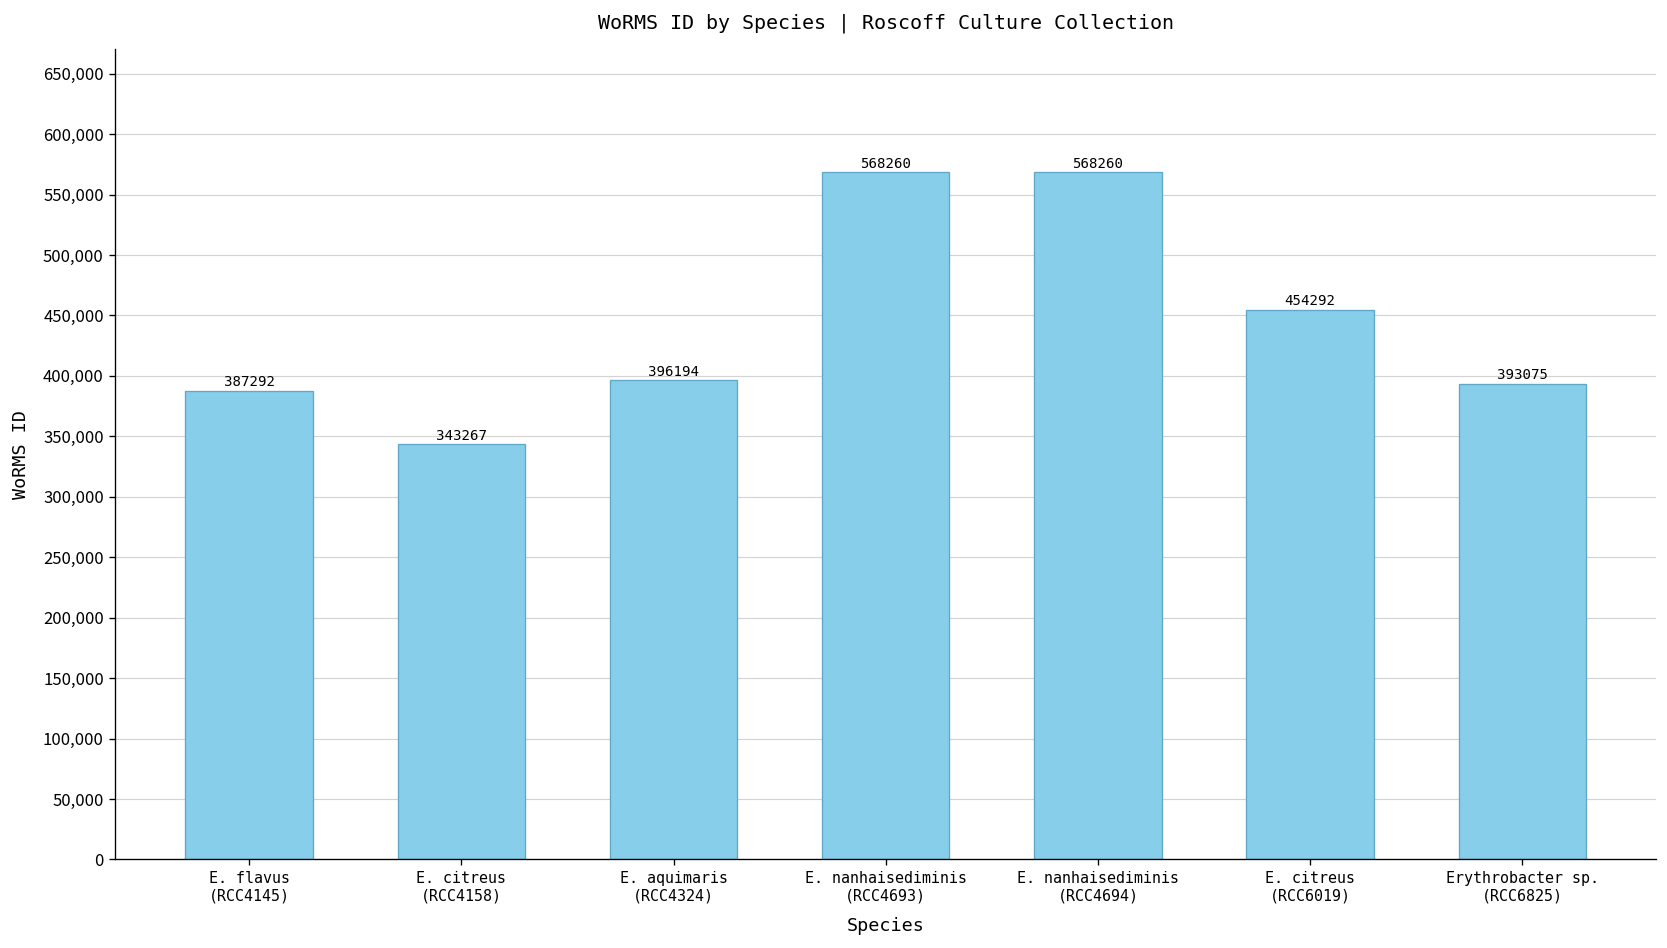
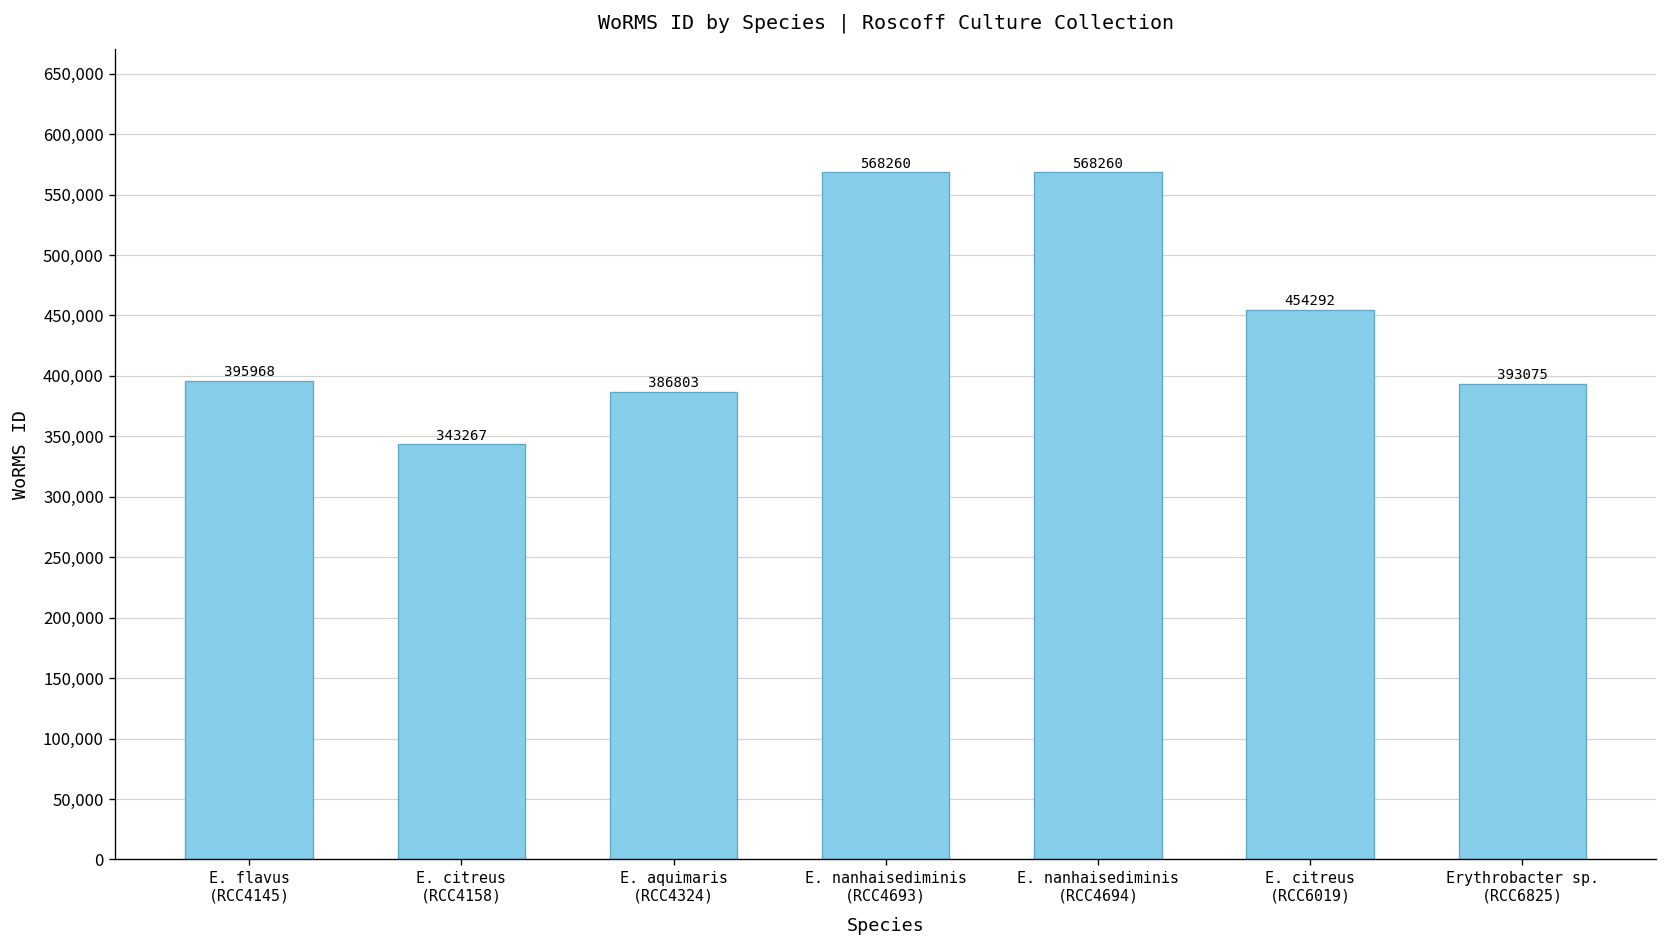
E. flavus (RCC4145): 387292 -> 395968
E. aquimaris (RCC4324): 396194 -> 386803
